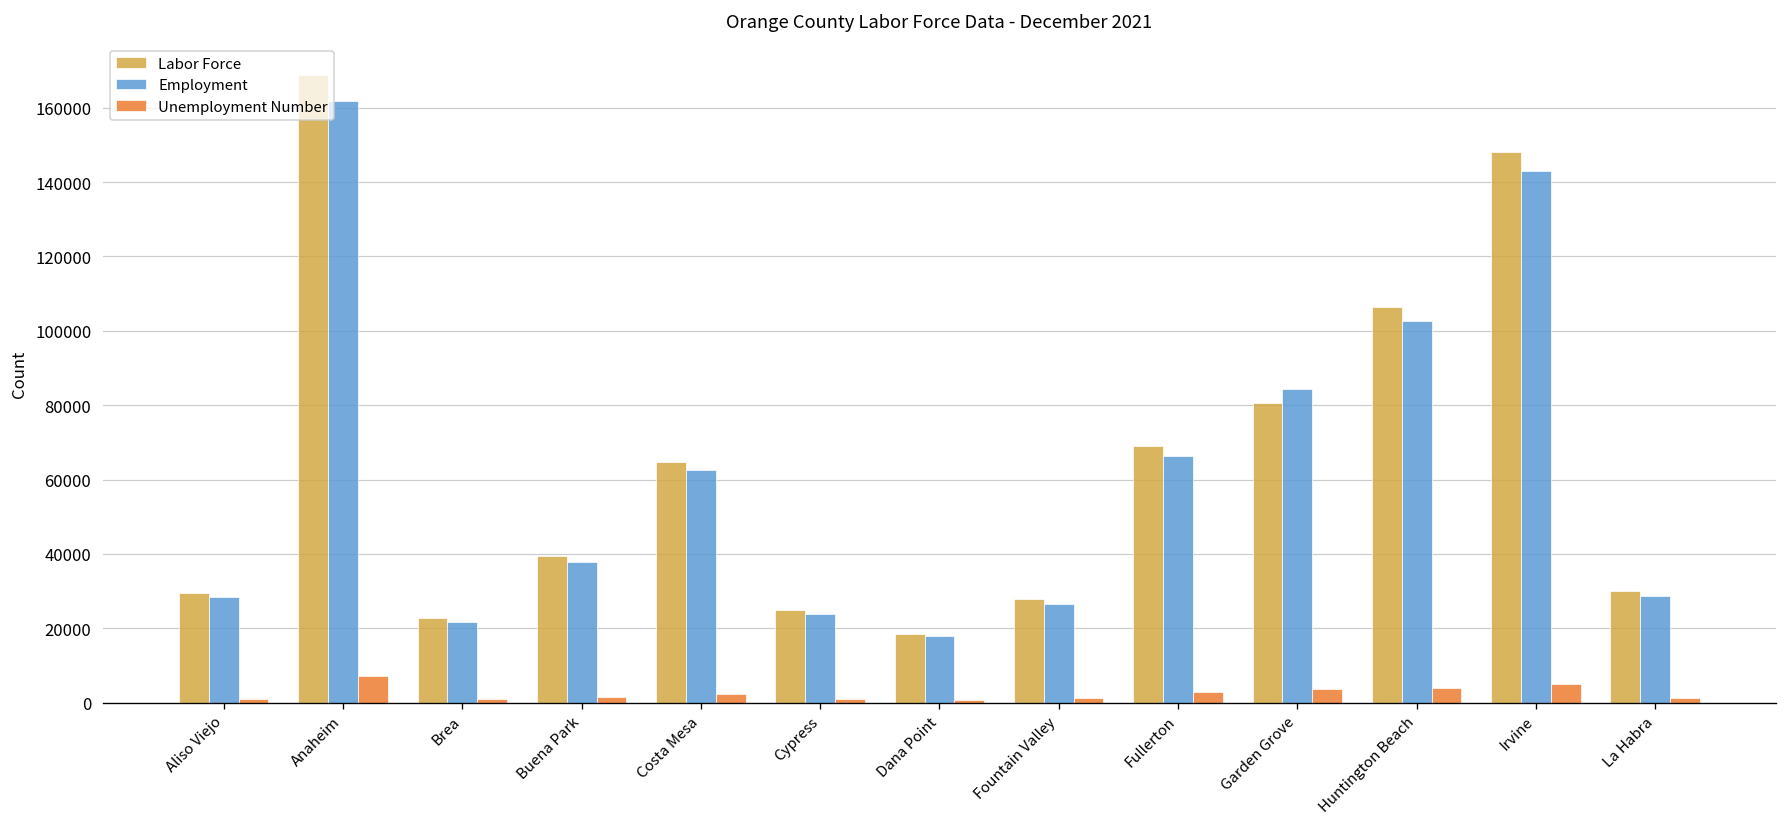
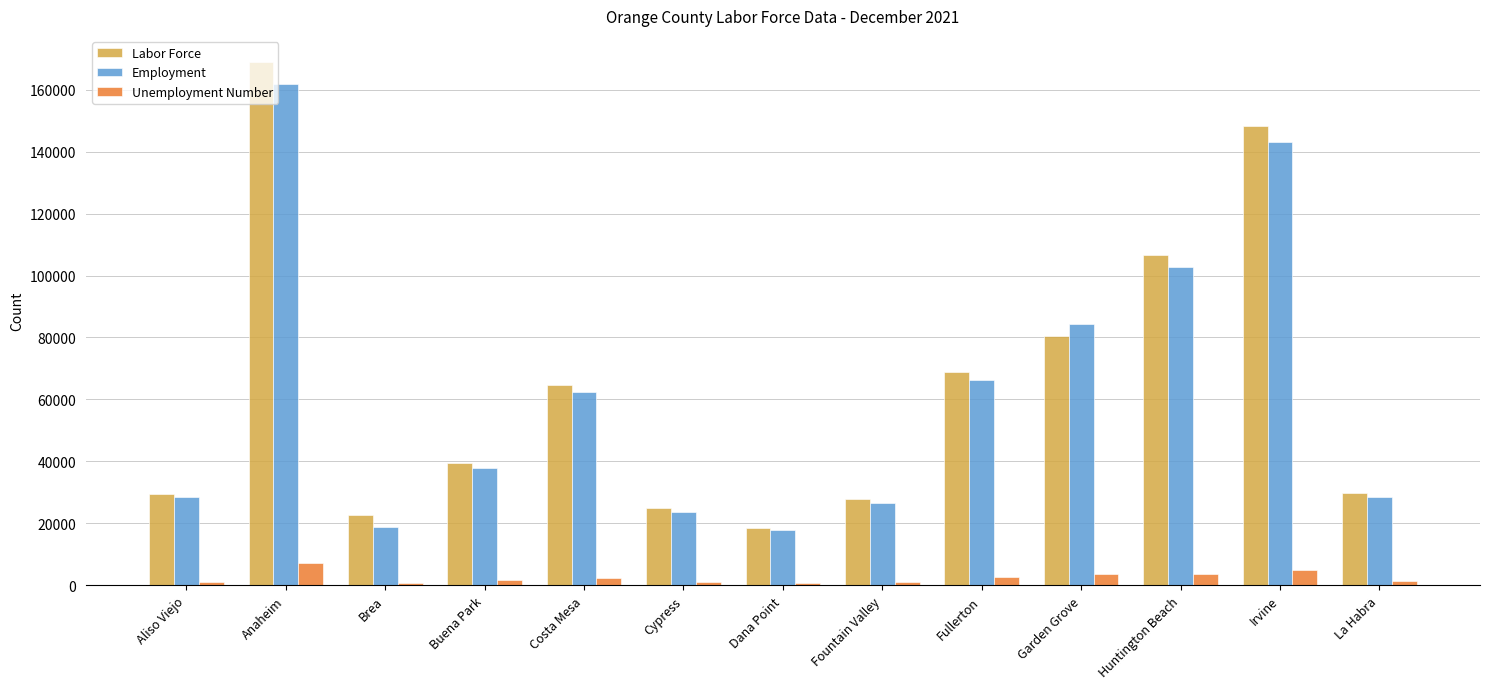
Employment, Brea: 22000 -> 19000
